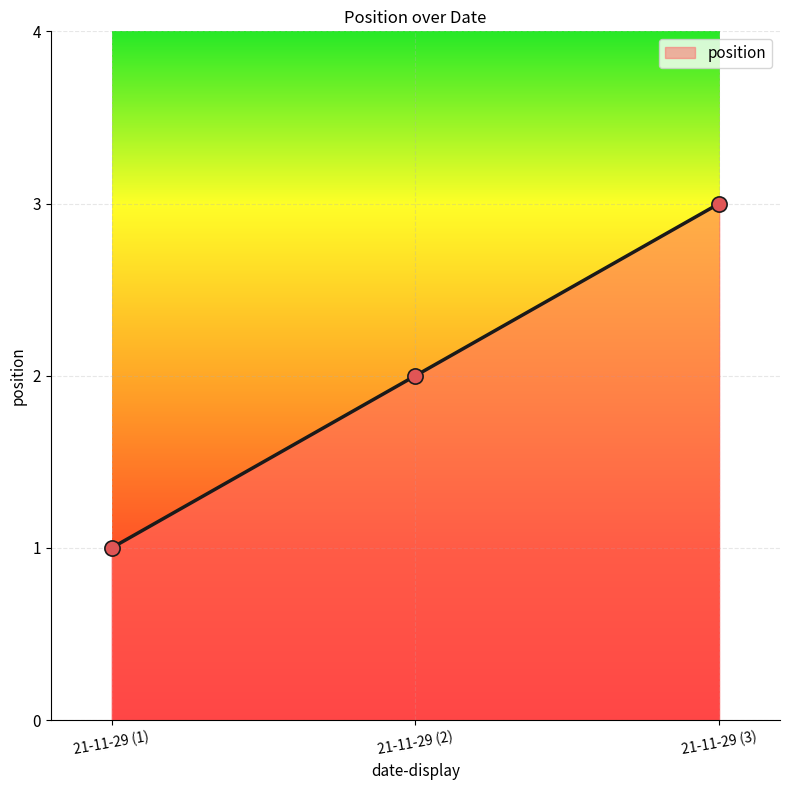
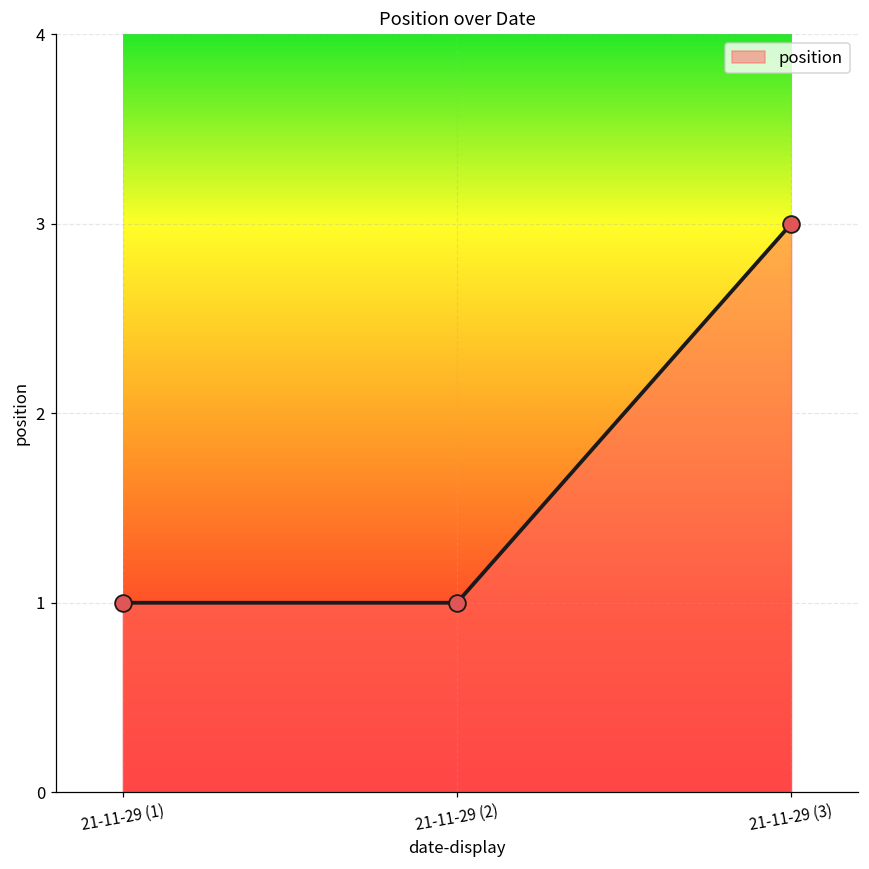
21-11-29 (2): 2 -> 1
